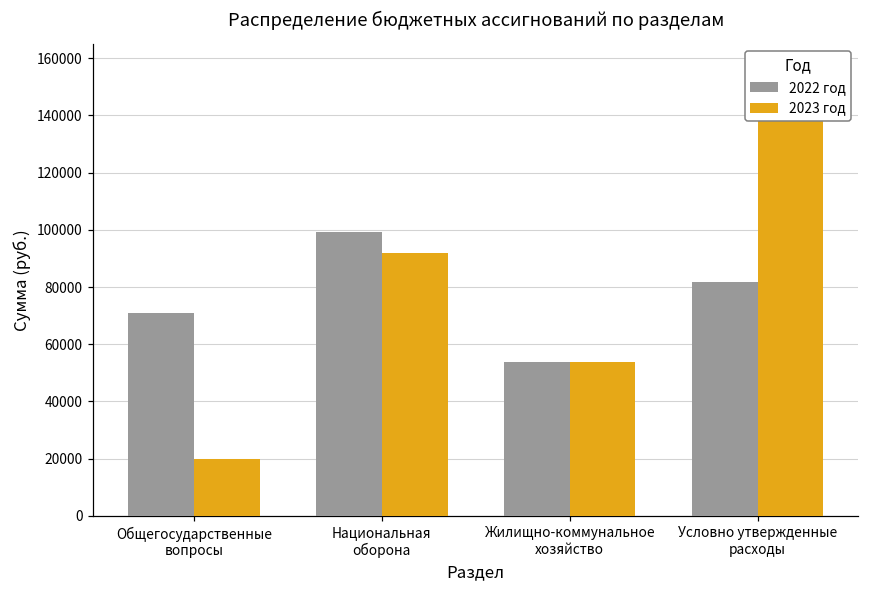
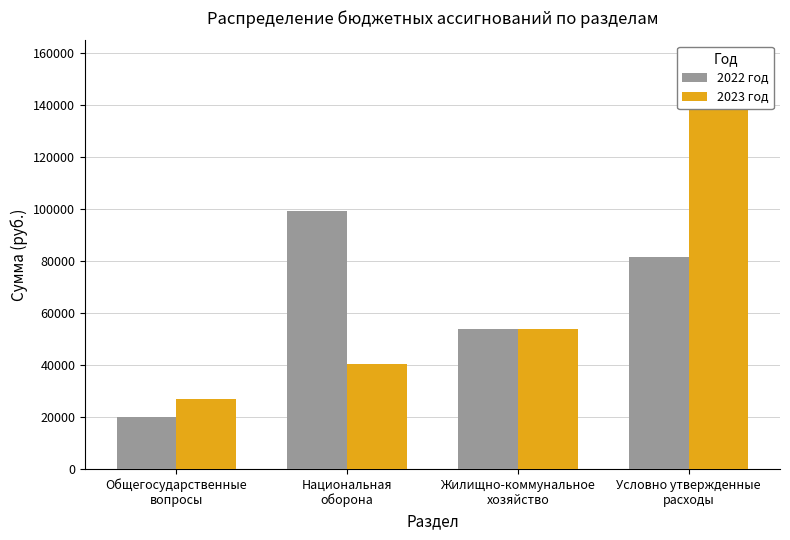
2022 год, Общегосударственные вопросы: 71000 -> 20000
2023 год, Общегосударственные вопросы: 20000 -> 27000
2023 год, Национальная оборона: 92000 -> 40000
